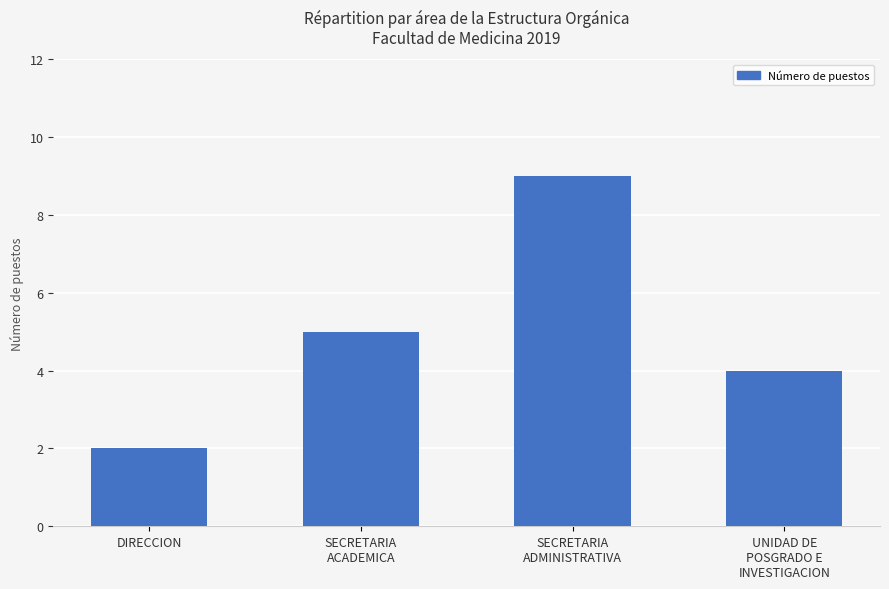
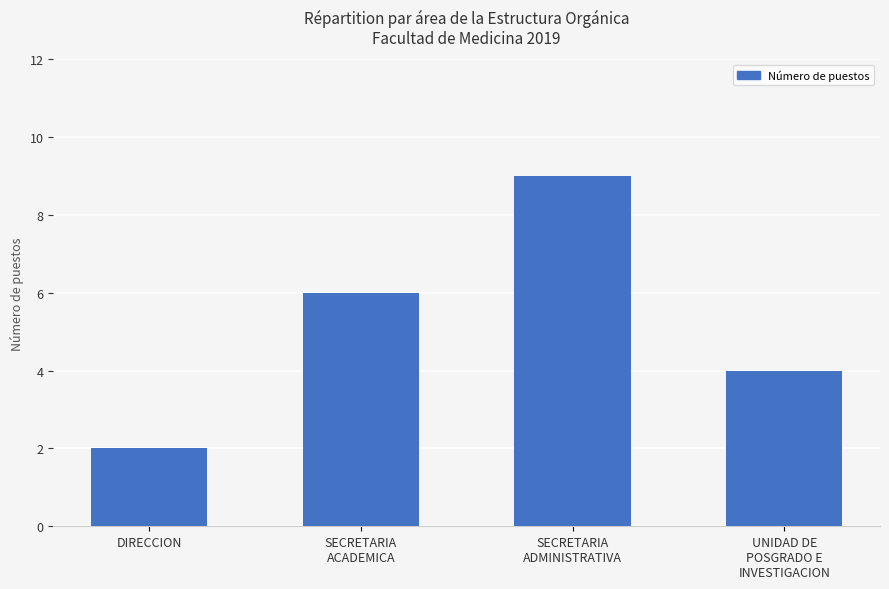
SECRETARIA ACADEMICA: 5 -> 6
